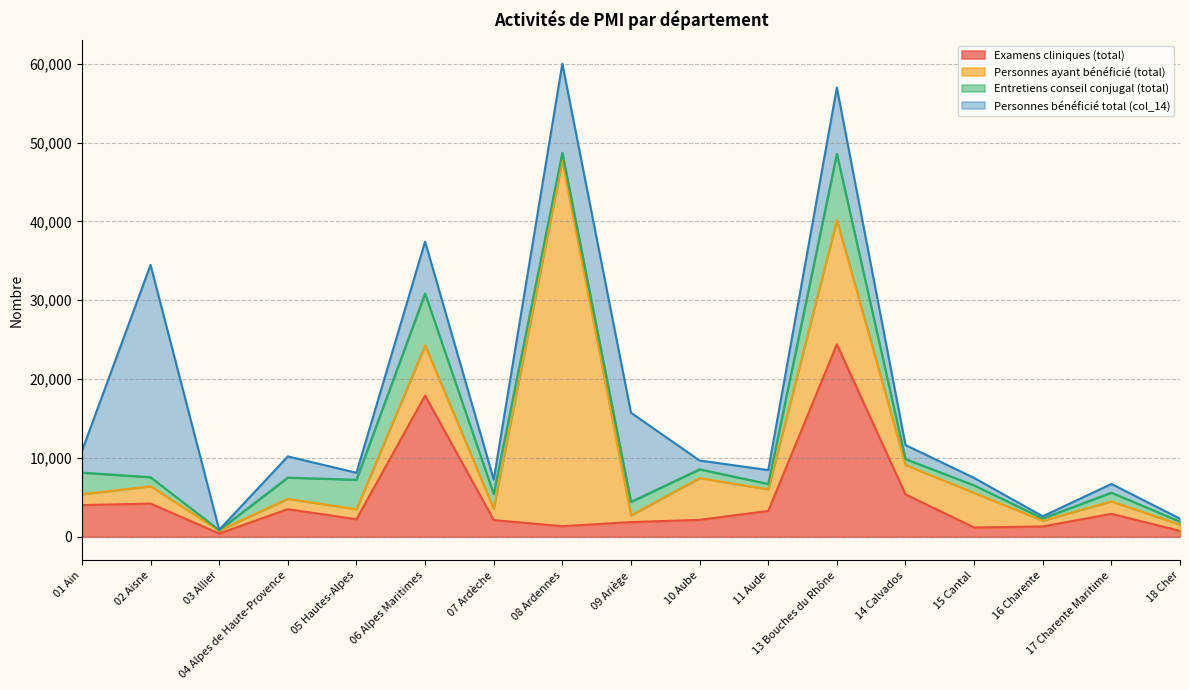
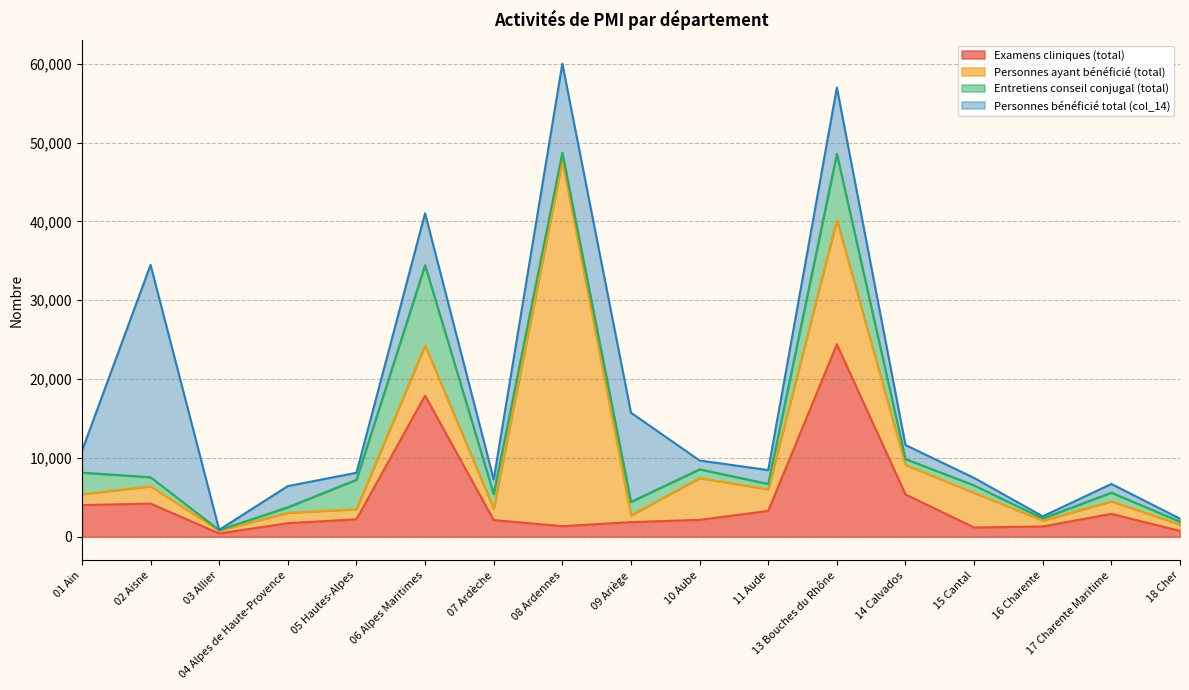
Examens cliniques (total), 04 Alpes de Haute-Provence: 3,000 -> 2,000
Entretiens conseil conjugal (total), 04 Alpes de Haute-Provence: 3,000 -> 1,000
Entretiens conseil conjugal (total), 06 Alpes Maritimes: 7,000 -> 10,000
